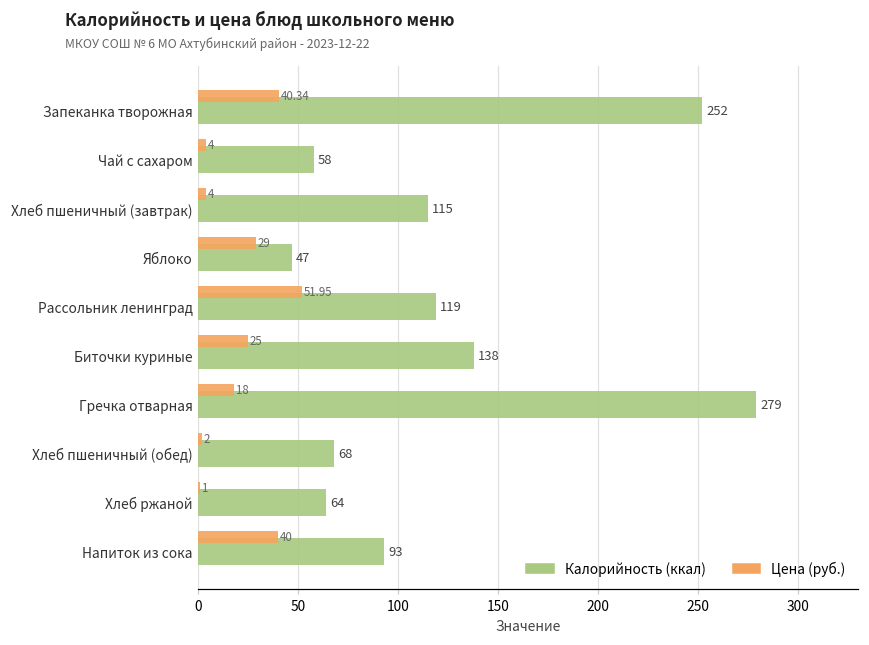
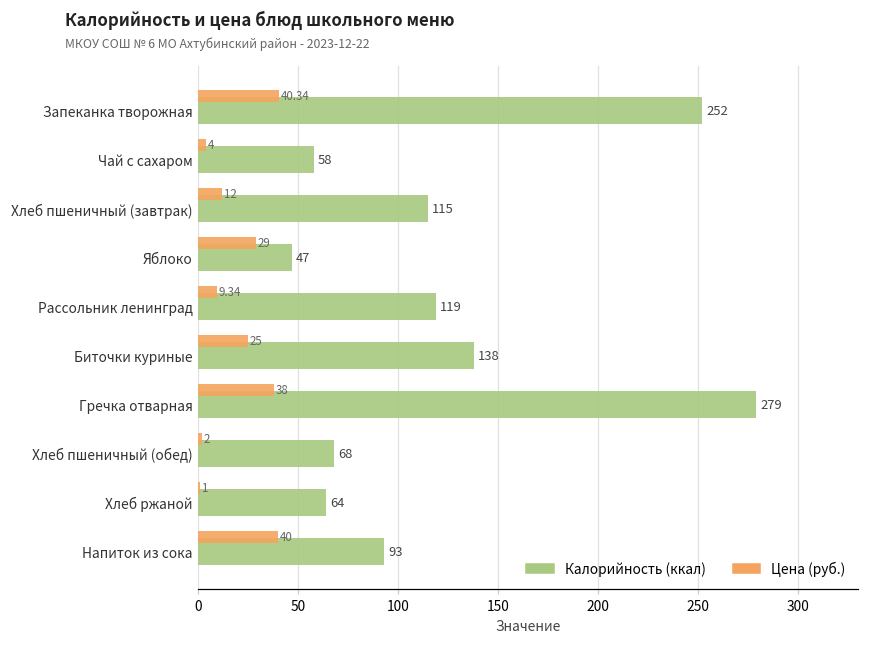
Цена (руб.), Хлеб пшеничный (завтрак): 4 -> 12
Цена (руб.), Рассольник ленинград: 51.95 -> 9.34
Цена (руб.), Гречка отварная: 18 -> 38
